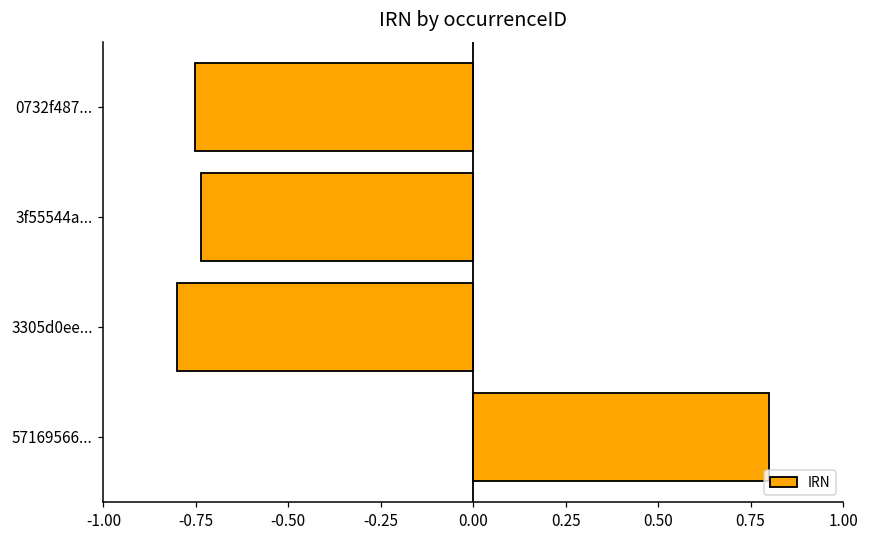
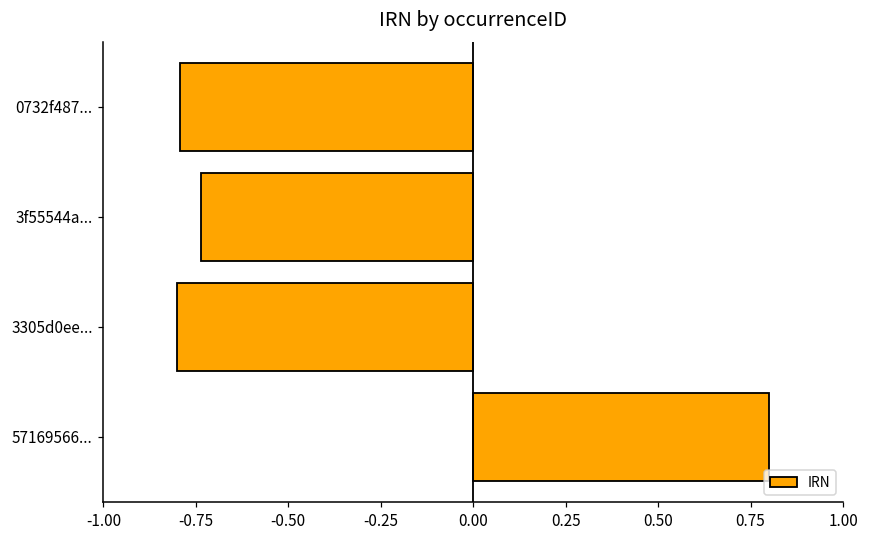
0732f487...: -0.75 -> -0.79
